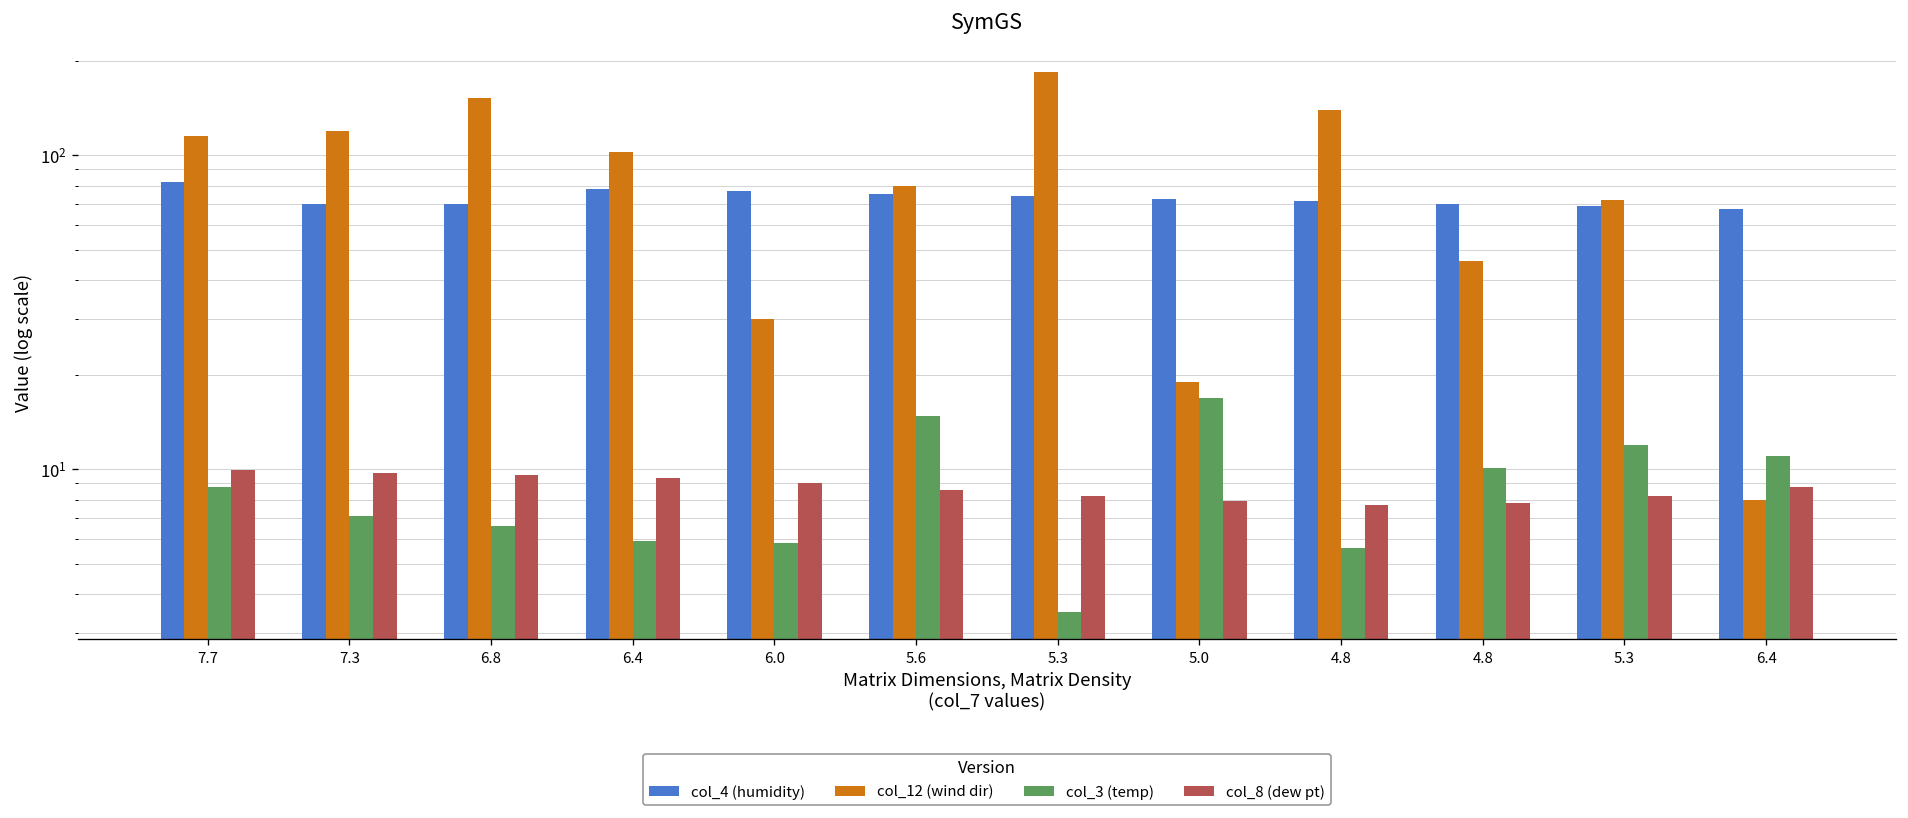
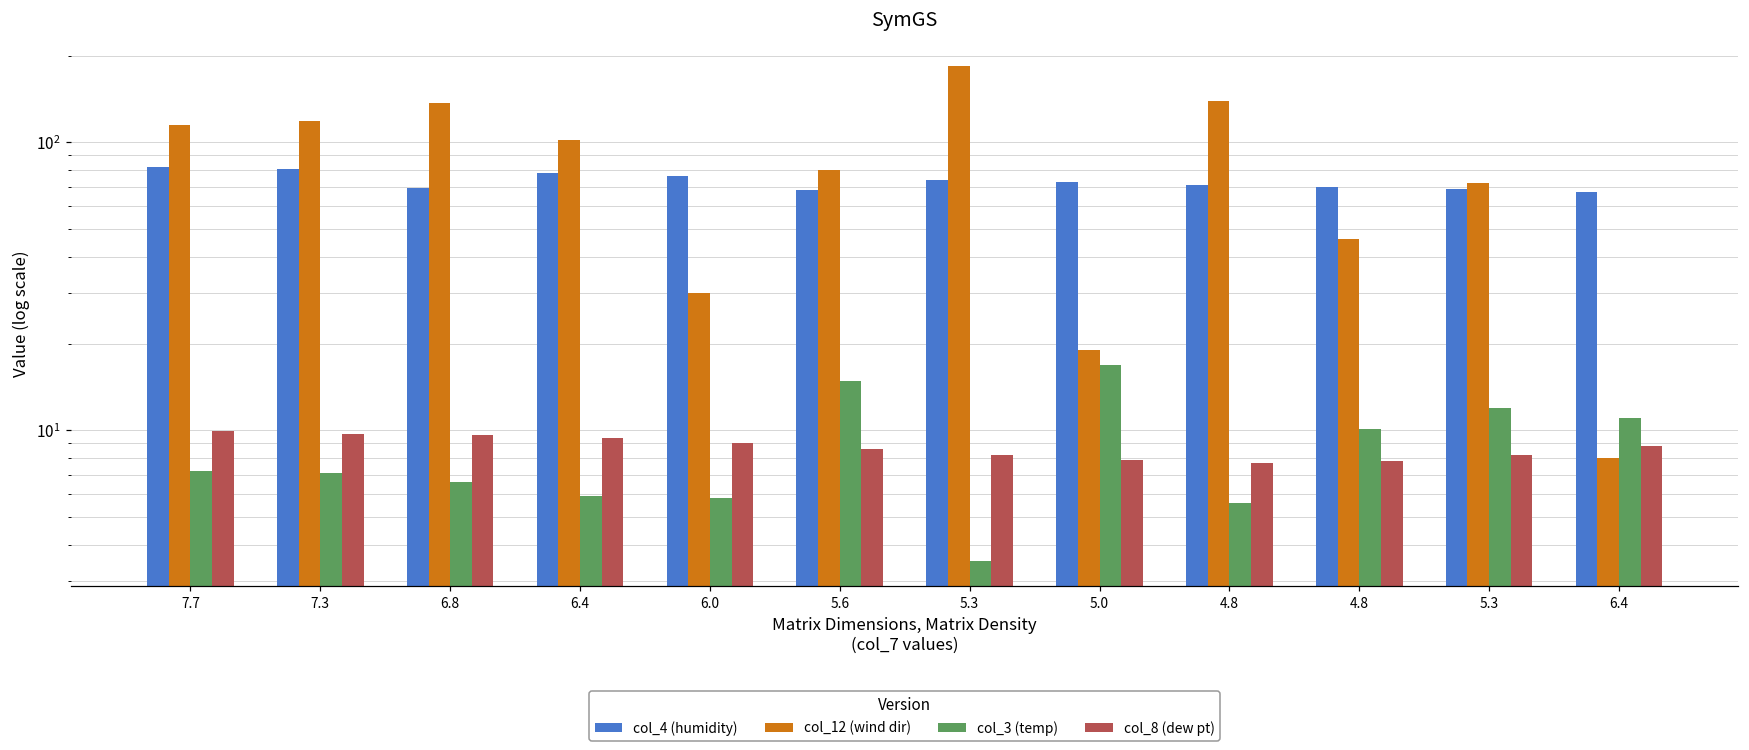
col_3 (temp), 7.7: 8.8 -> 7.2
col_4 (humidity), 7.3: 70 -> 81
col_12 (wind dir), 6.8: 150 -> 140
col_4 (humidity), 5.6: 75 -> 68
